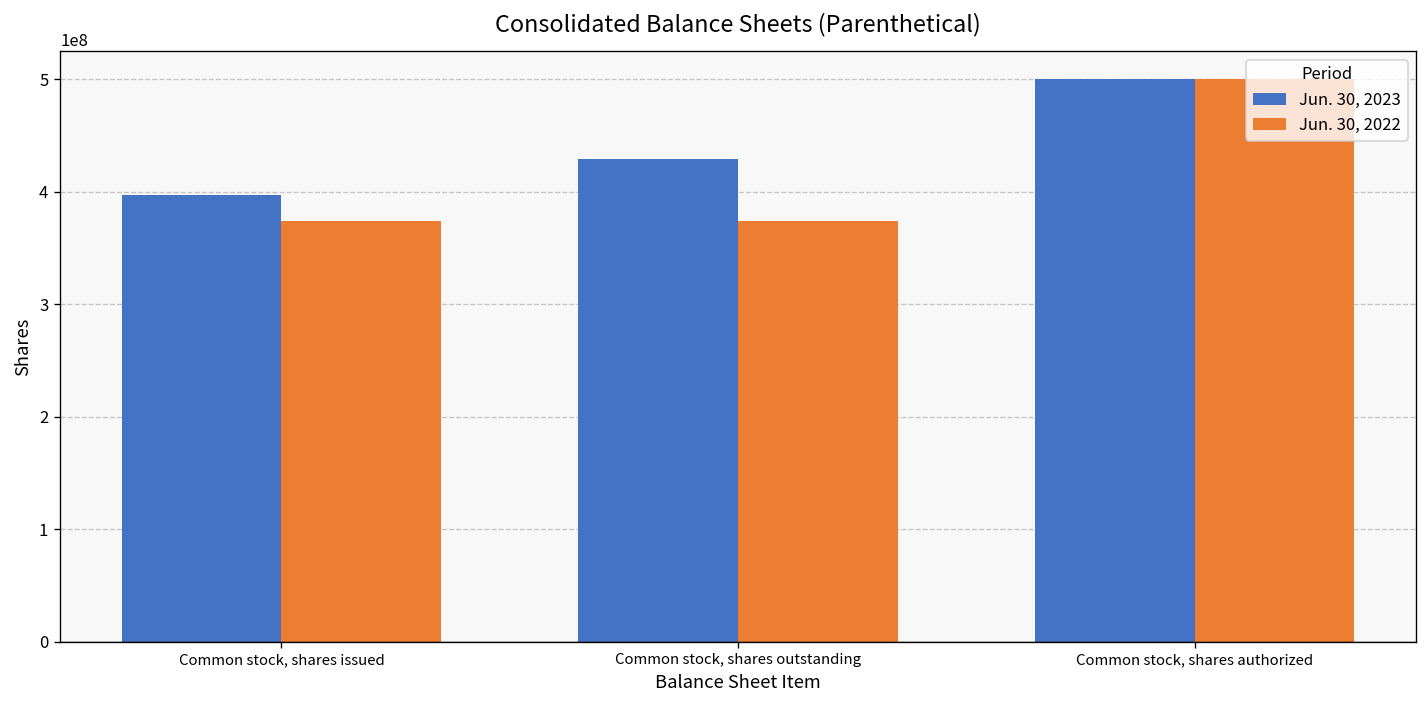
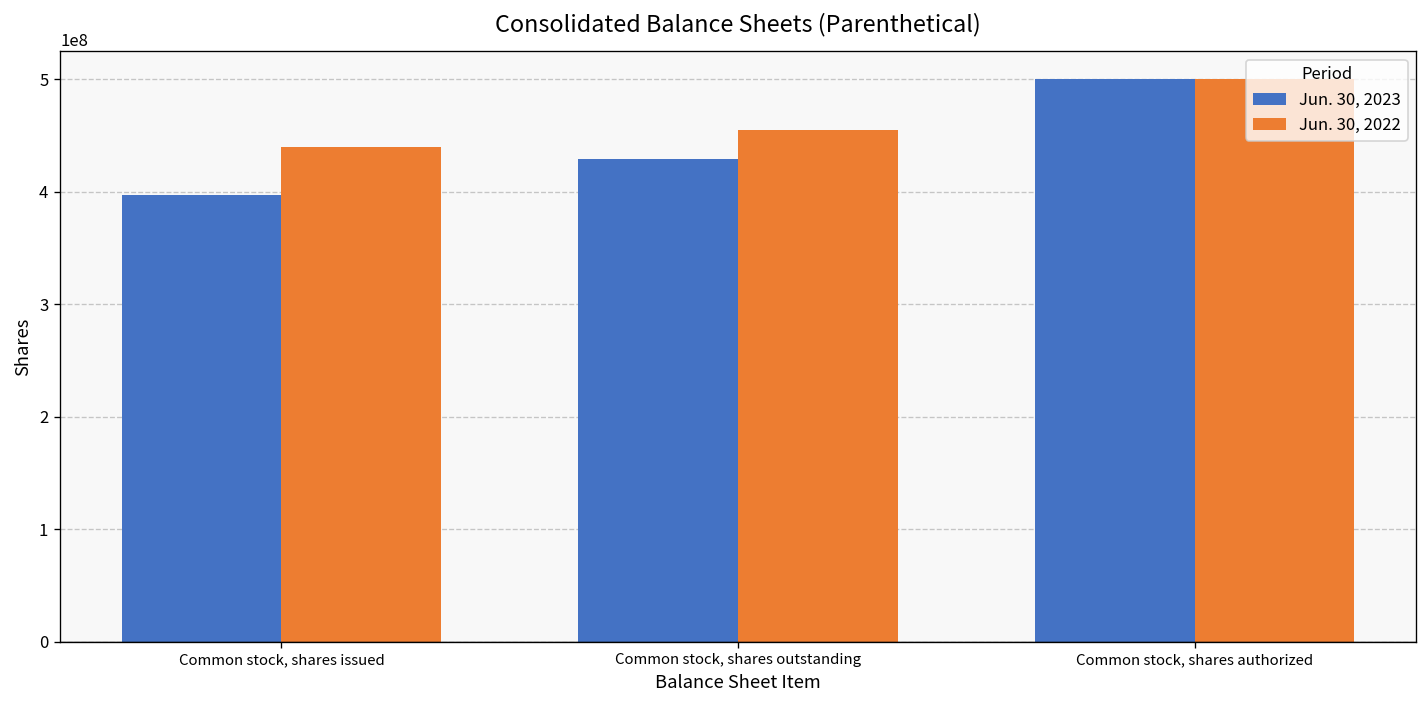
Jun. 30, 2022, Common stock, shares issued: 370000000 -> 440000000
Jun. 30, 2022, Common stock, shares outstanding: 370000000 -> 460000000
